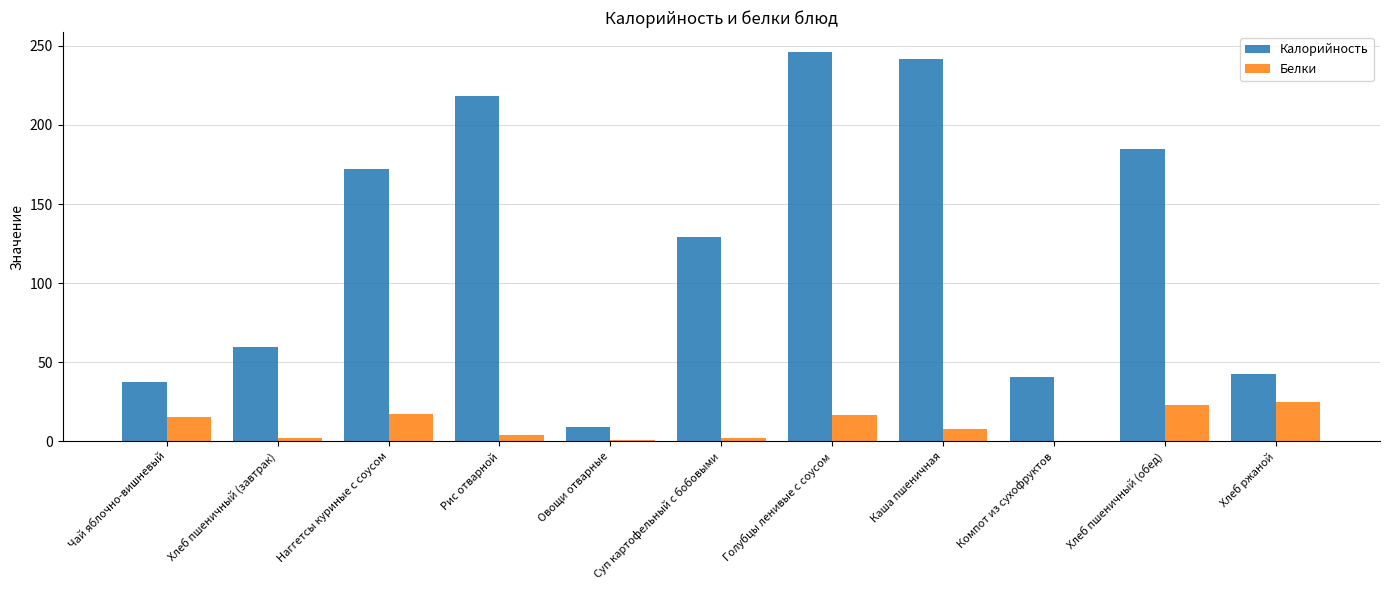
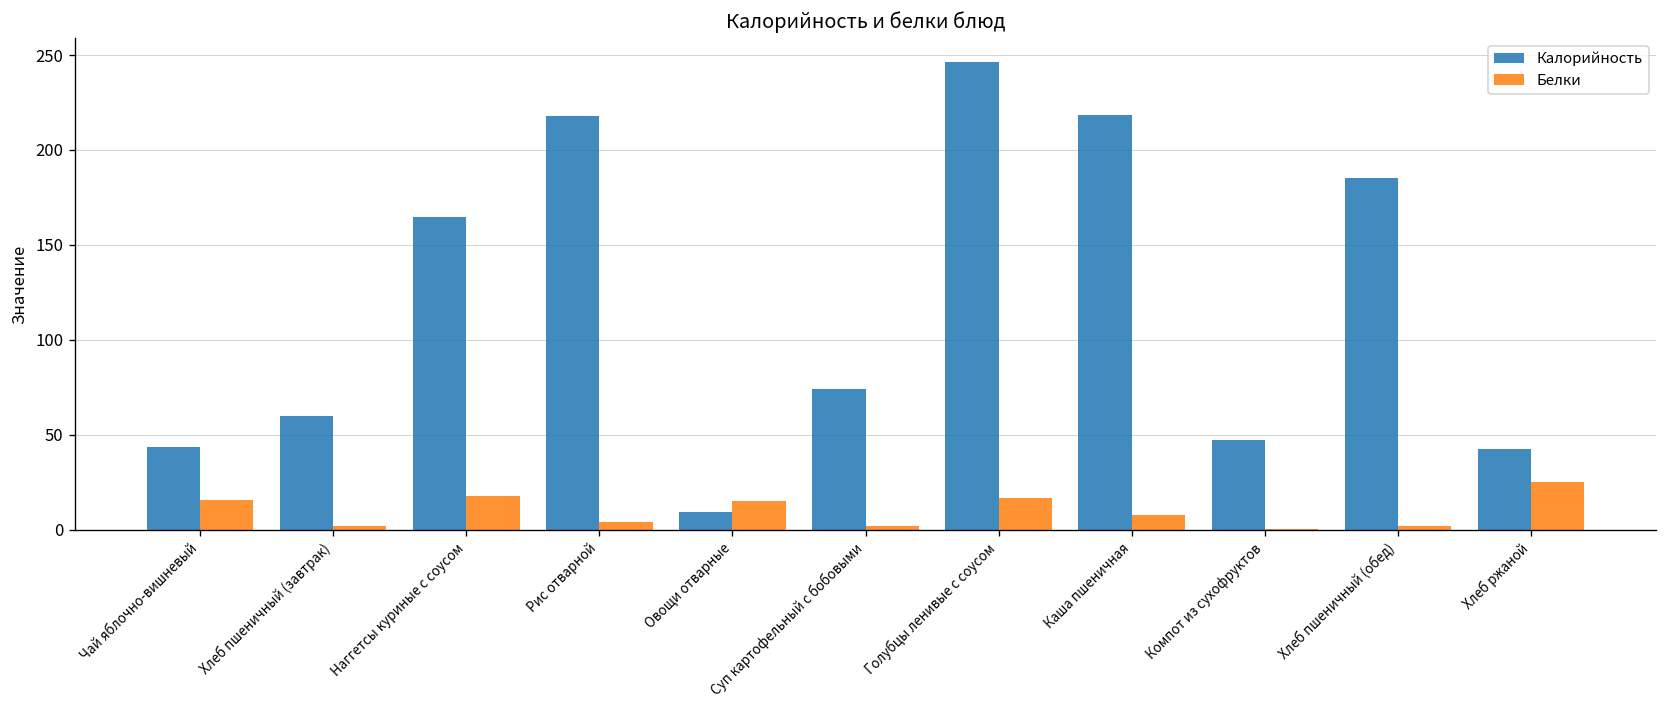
Калорийность, Чай яблочно-вишневый: 37 -> 43
Калорийность, Наггетсы куриные с соусом: 172 -> 165
Белки, Овощи отварные: 1 -> 15
Калорийность, Суп картофельный с бобовыми: 129 -> 74
Калорийность, Каша пшеничная: 242 -> 219
Калорийность, Компот из сухофруктов: 40 -> 47
Белки, Хлеб пшеничный (обед): 23 -> 2
